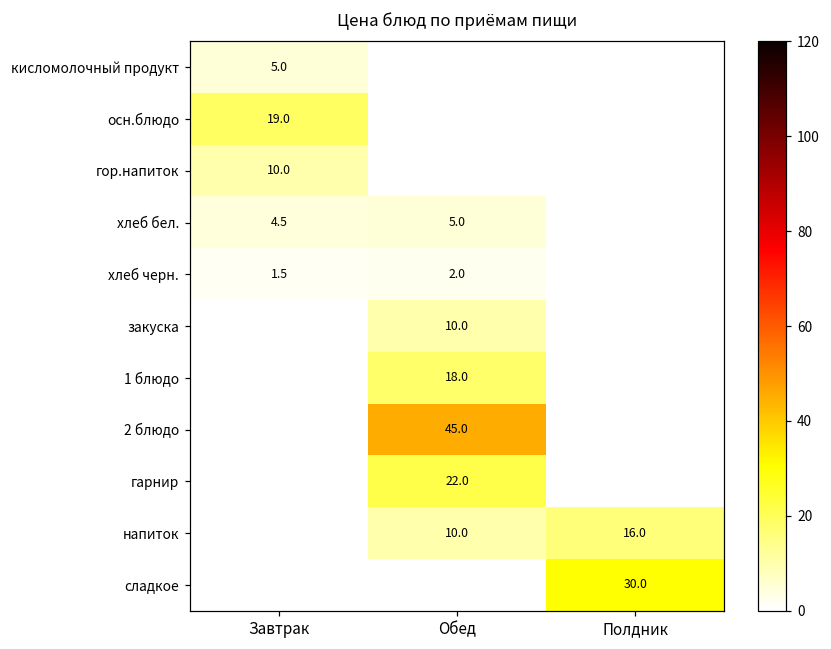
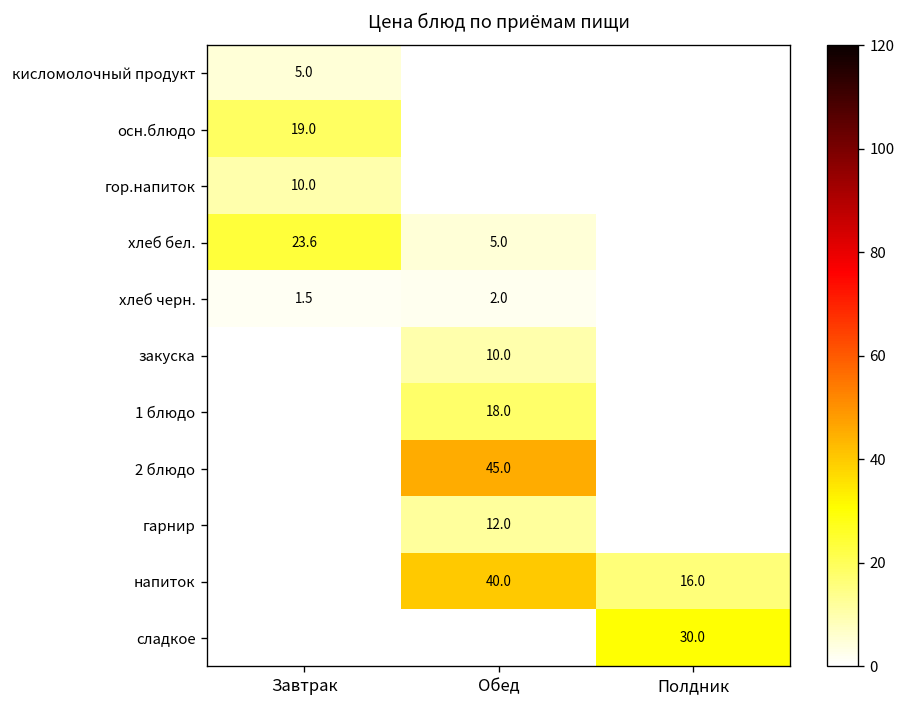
хлеб бел., Завтрак: 4.5 -> 23.6
гарнир, Обед: 22.0 -> 12.0
напиток, Обед: 10.0 -> 40.0
